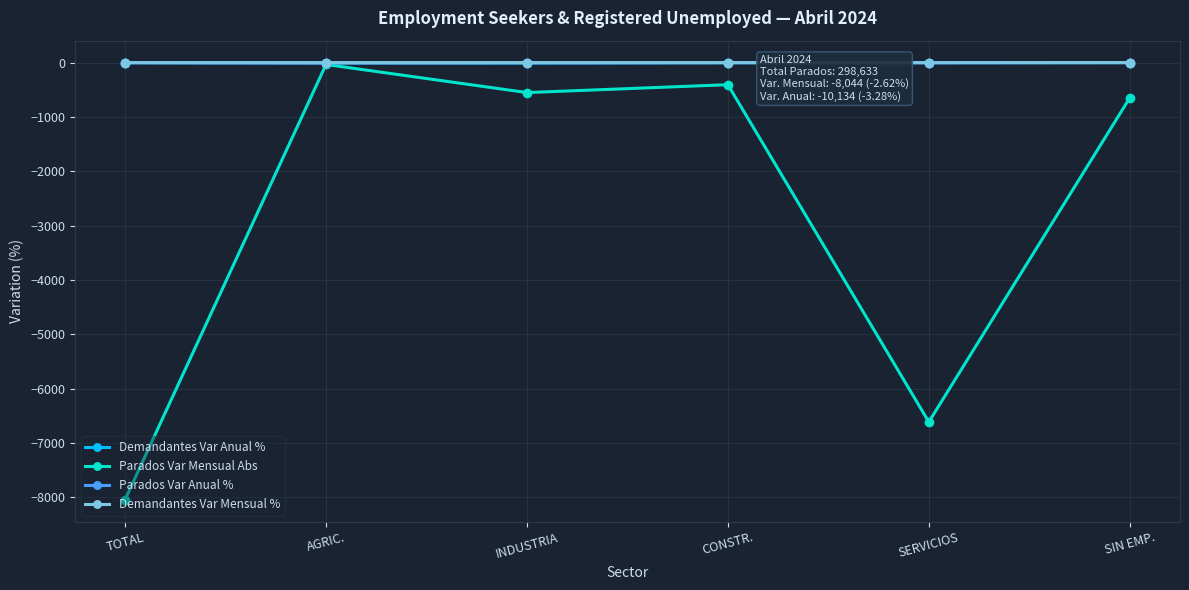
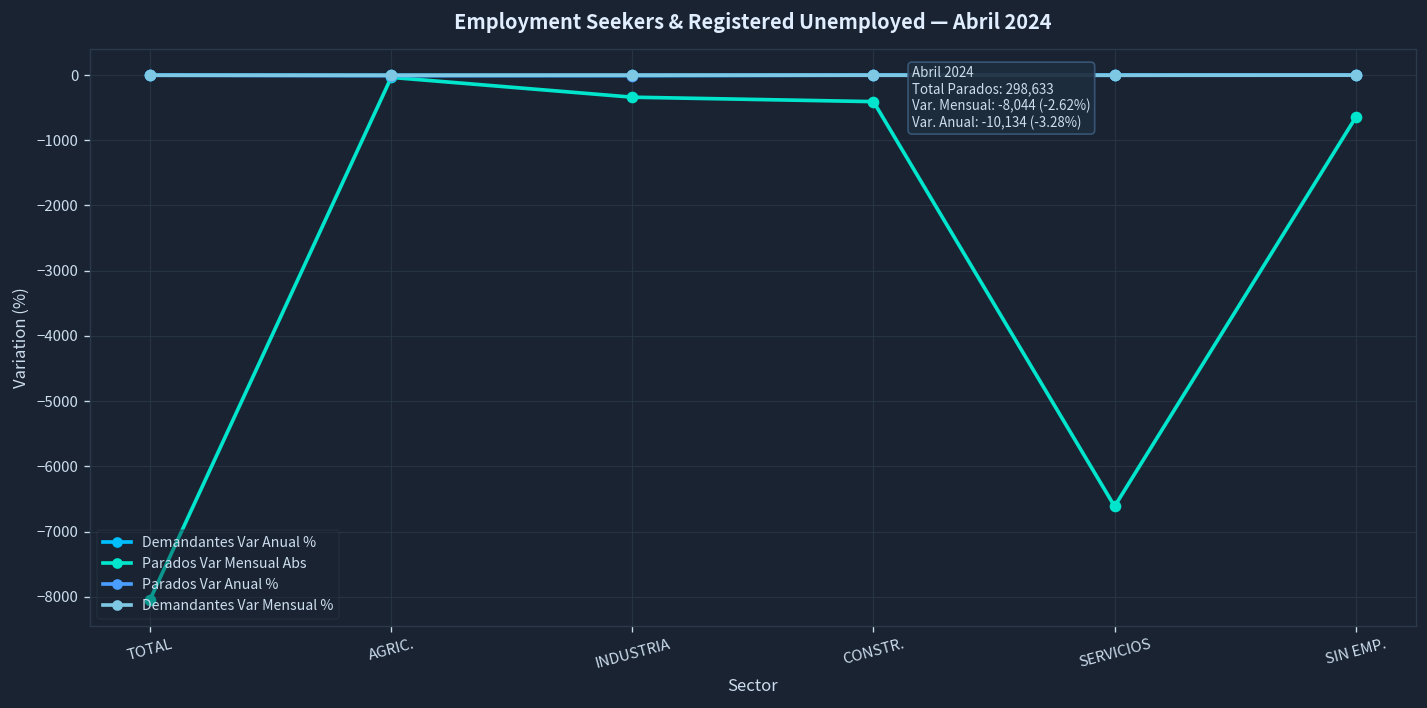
Parados Var Mensual Abs, INDUSTRIA: -600 -> -300
